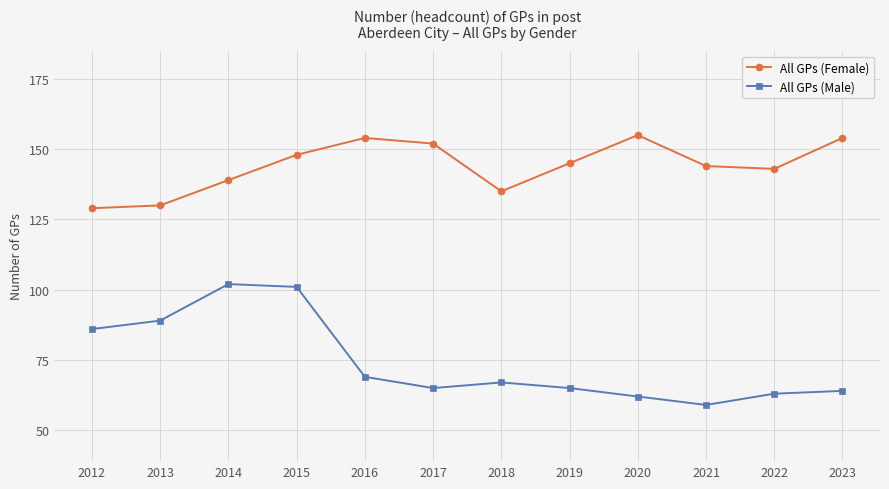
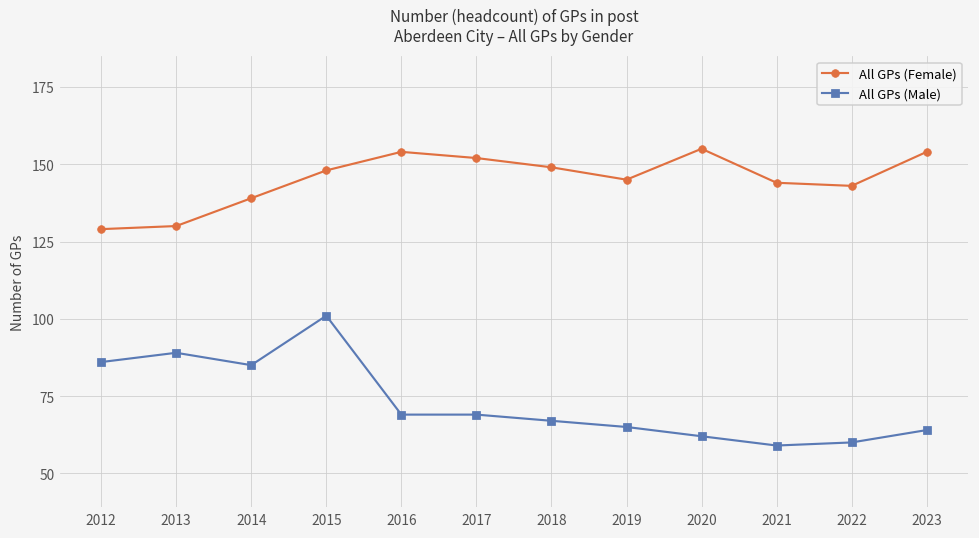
All GPs (Male), 2014: 102 -> 85
All GPs (Male), 2017: 65 -> 69
All GPs (Female), 2018: 135 -> 149
All GPs (Male), 2022: 63 -> 60
